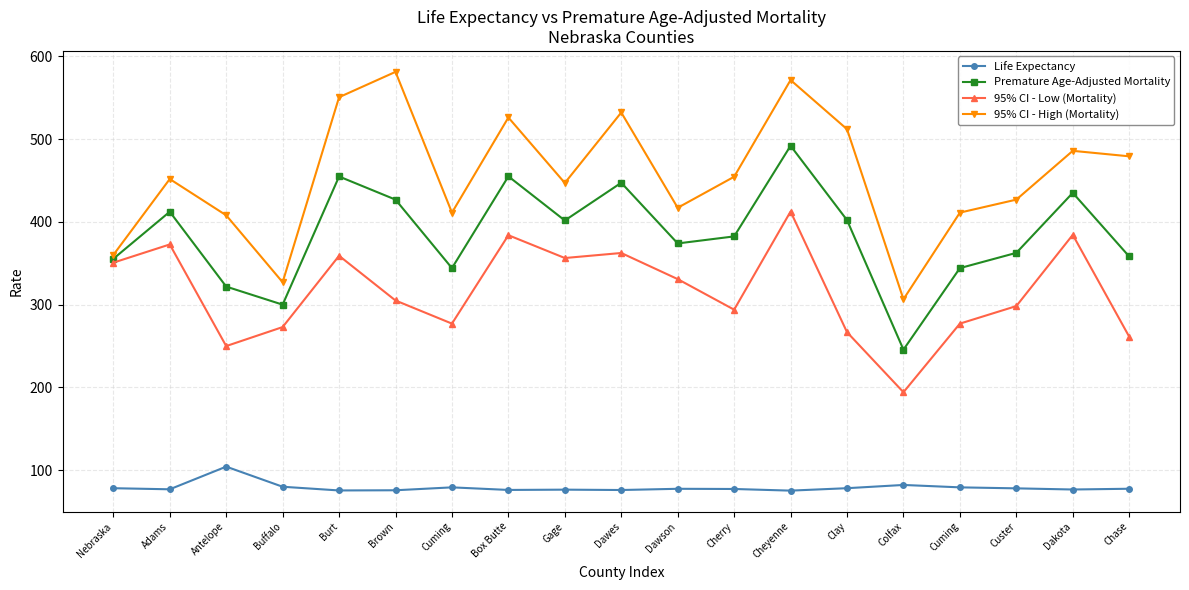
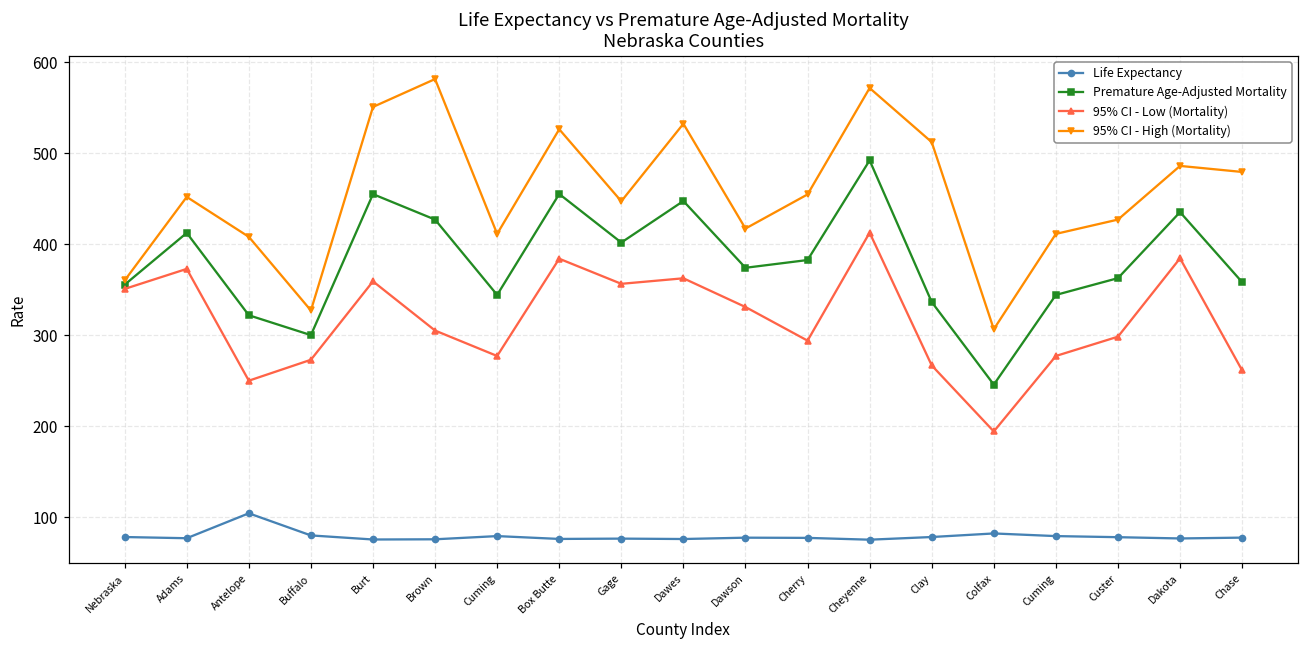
Premature Age-Adjusted Mortality, Clay: 400 -> 340
